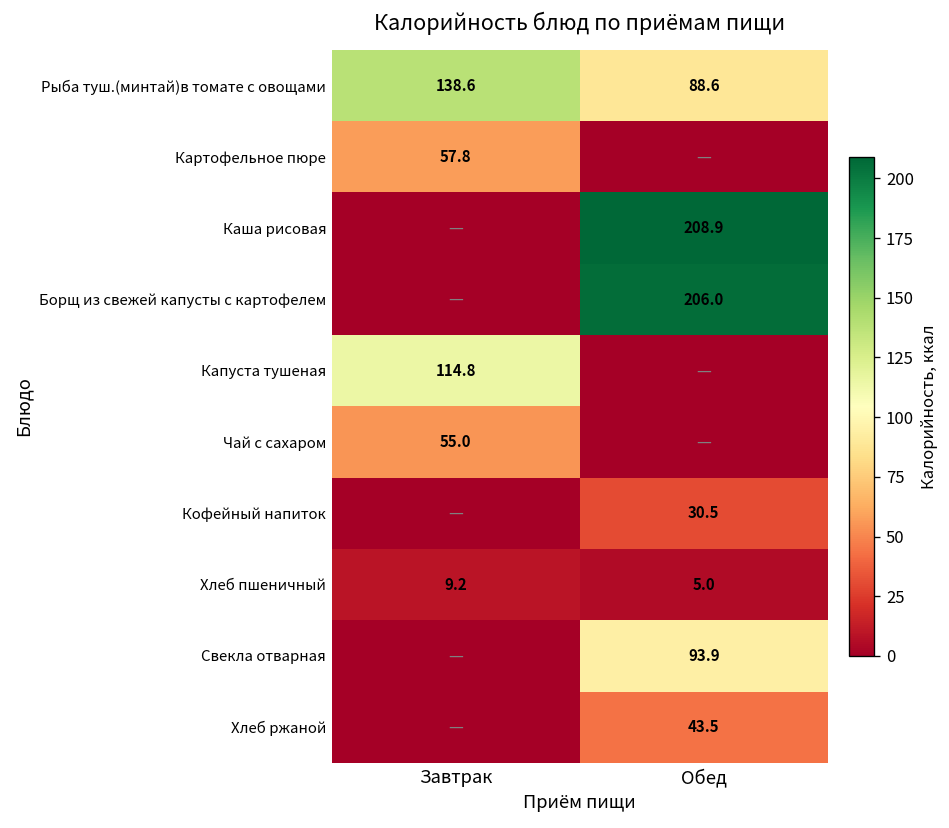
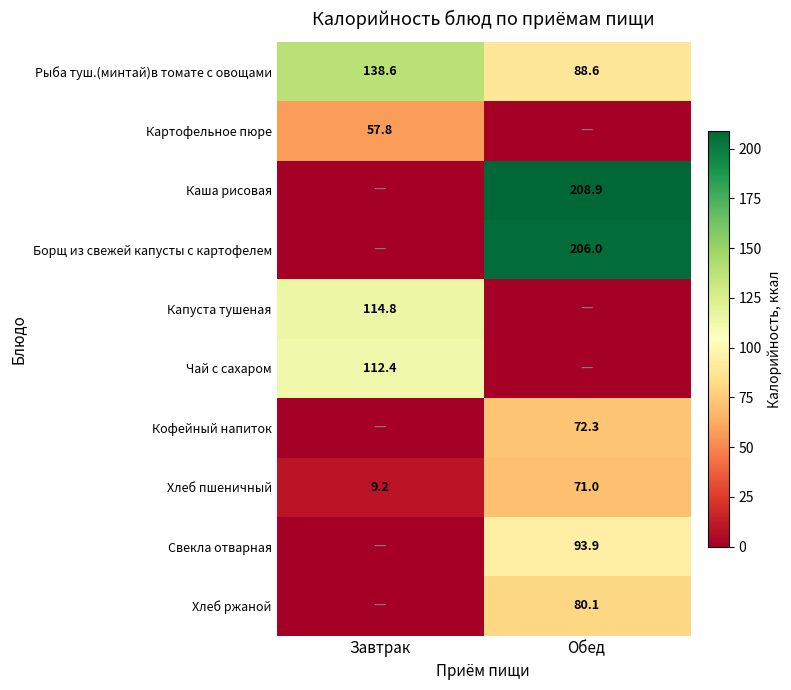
Чай с сахаром, Завтрак: 55.0 -> 112.4
Кофейный напиток, Обед: 30.5 -> 72.3
Хлеб пшеничный, Обед: 5.0 -> 71.0
Хлеб ржаной, Обед: 43.5 -> 80.1
